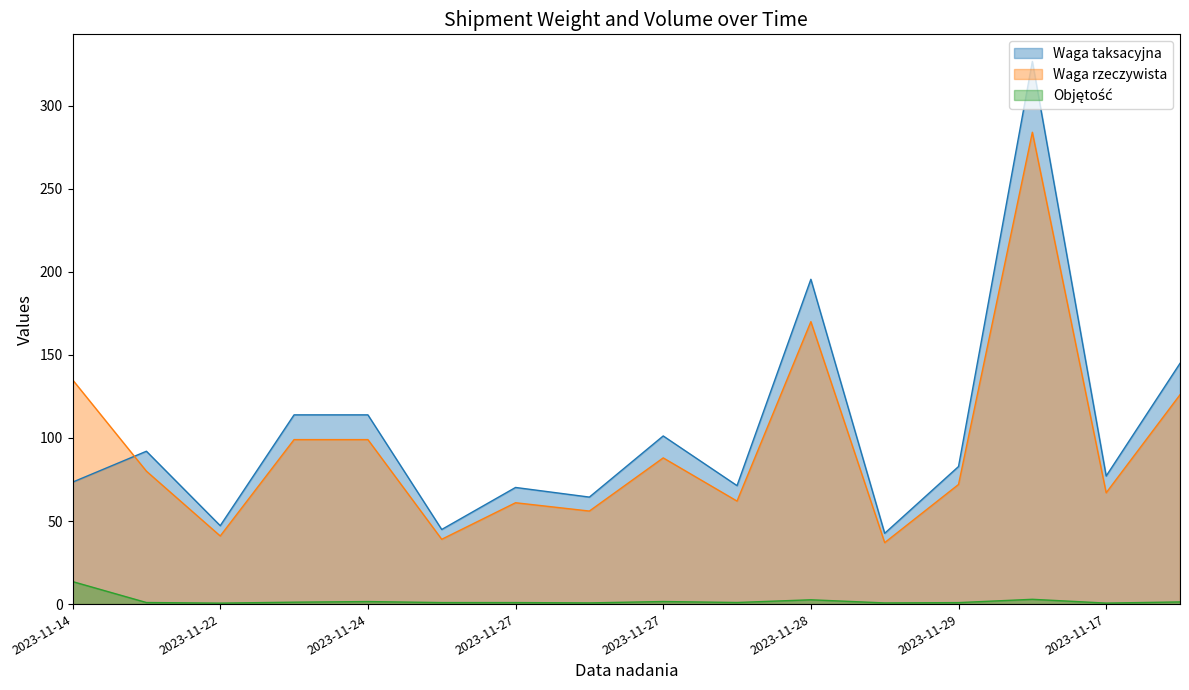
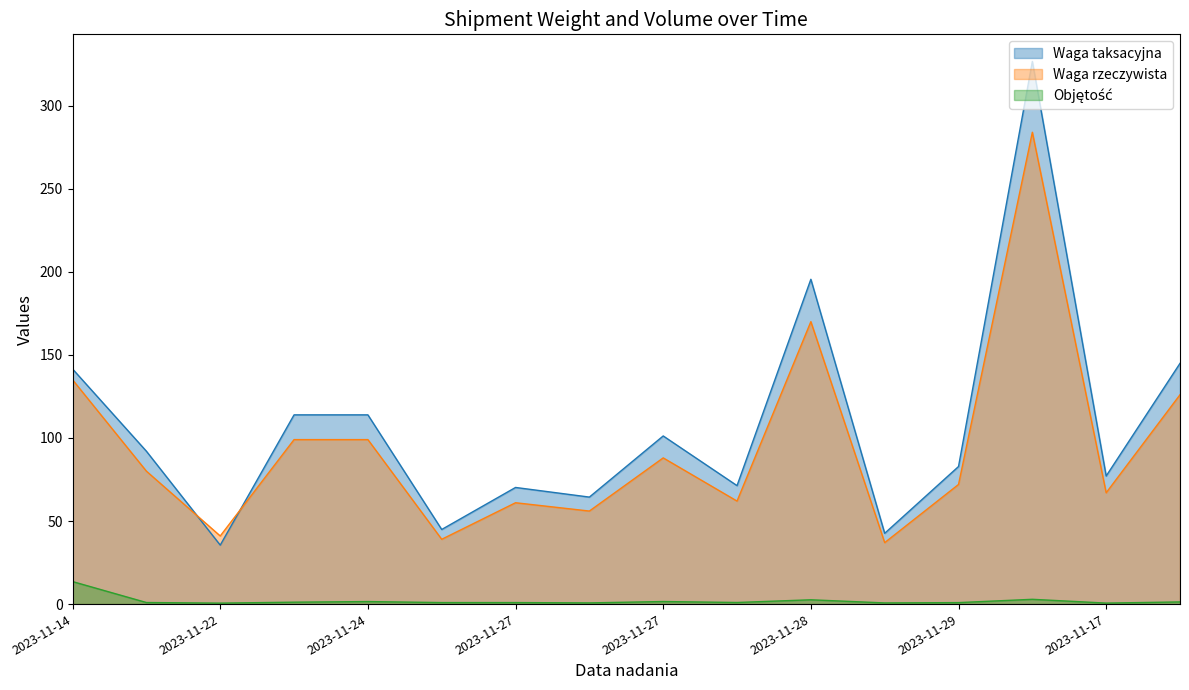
Waga taksacyjna, 2023-11-14: 73 -> 142
Waga taksacyjna, 2023-11-22: 47 -> 36
